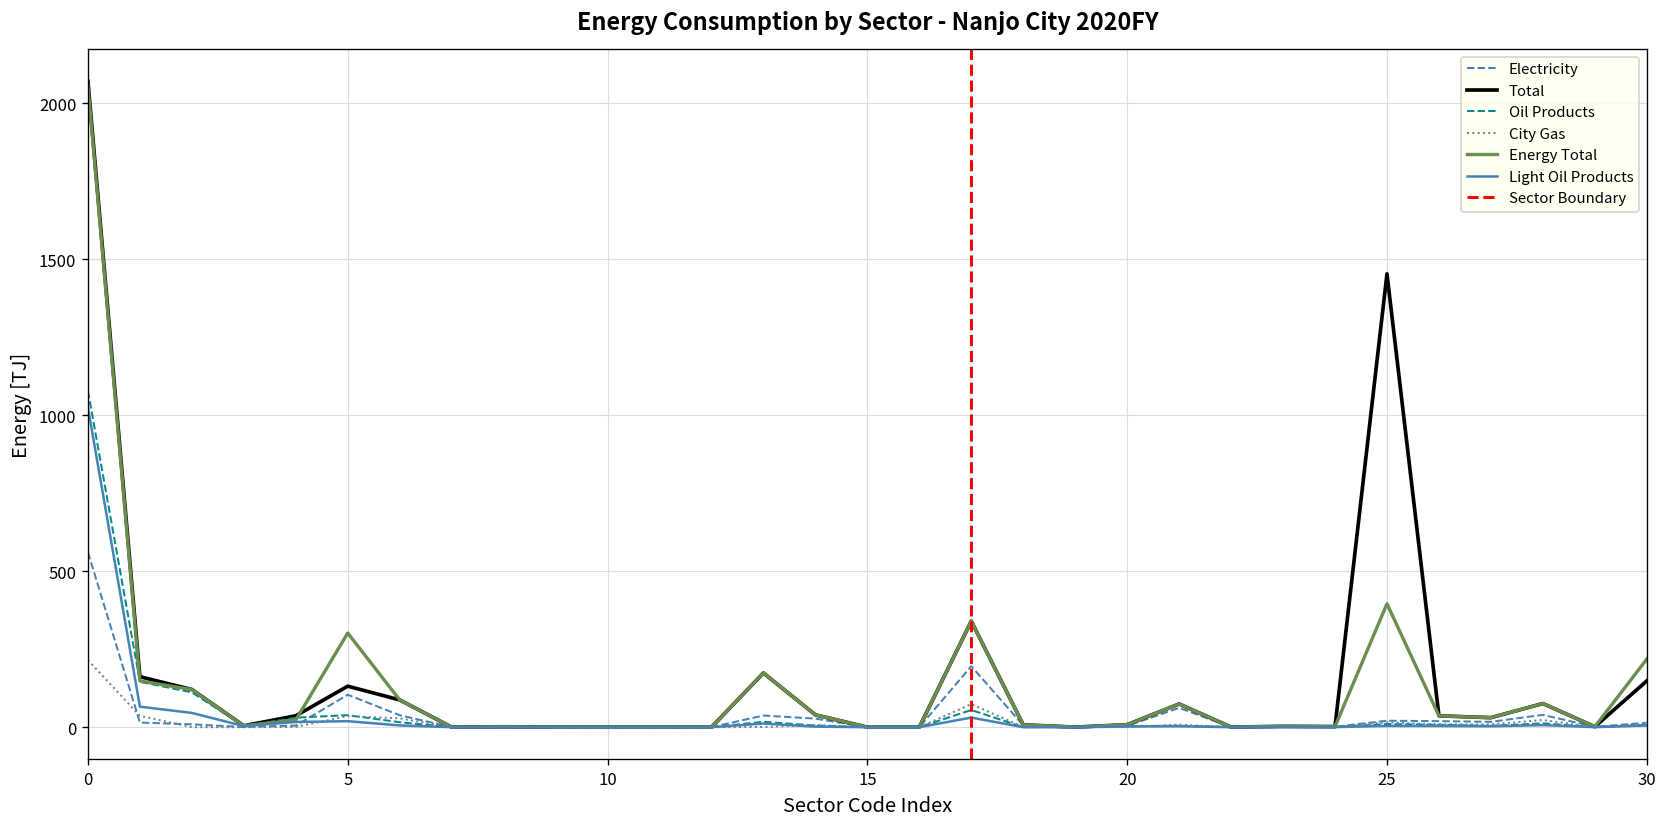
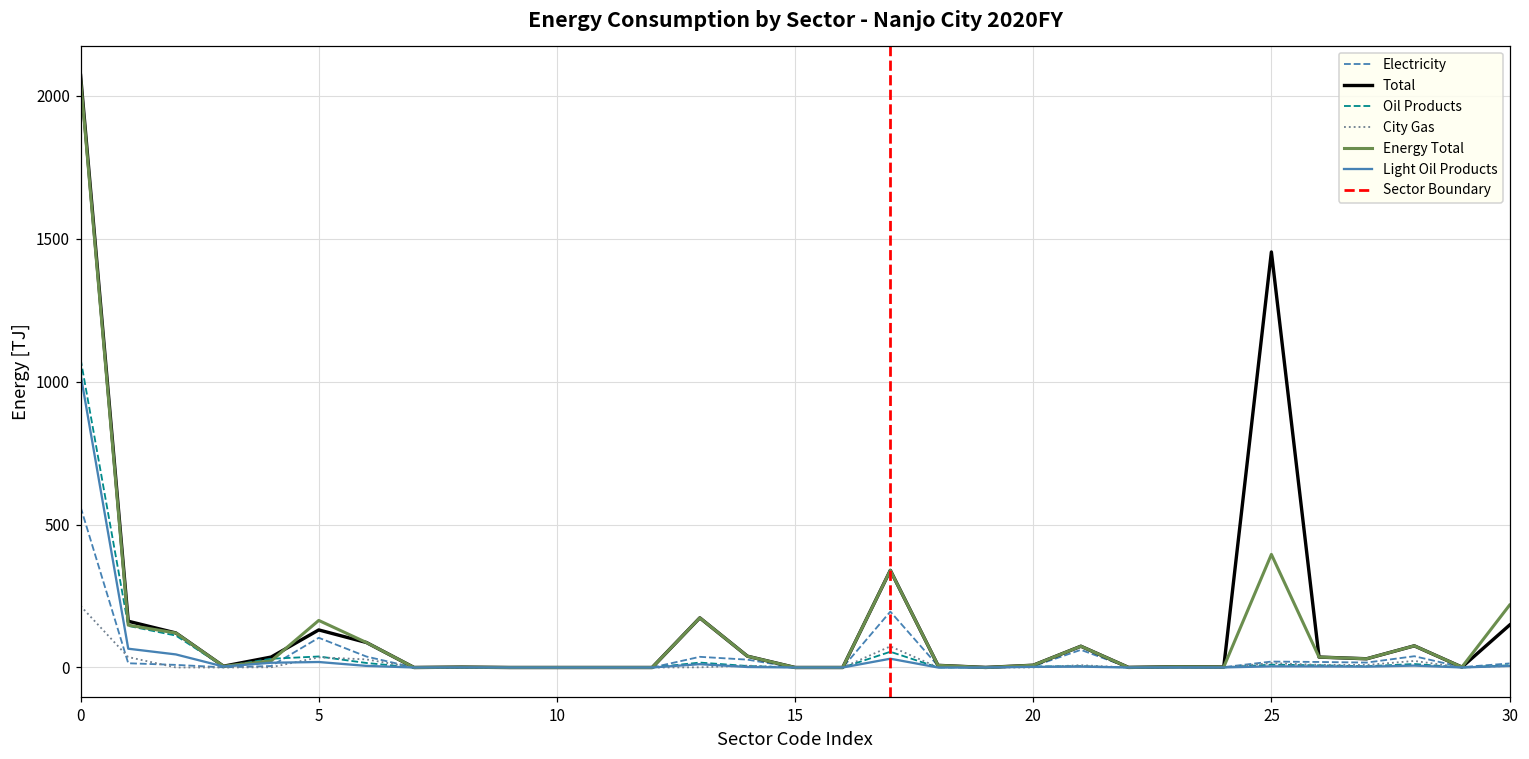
Energy Total, 5: 300 -> 160
